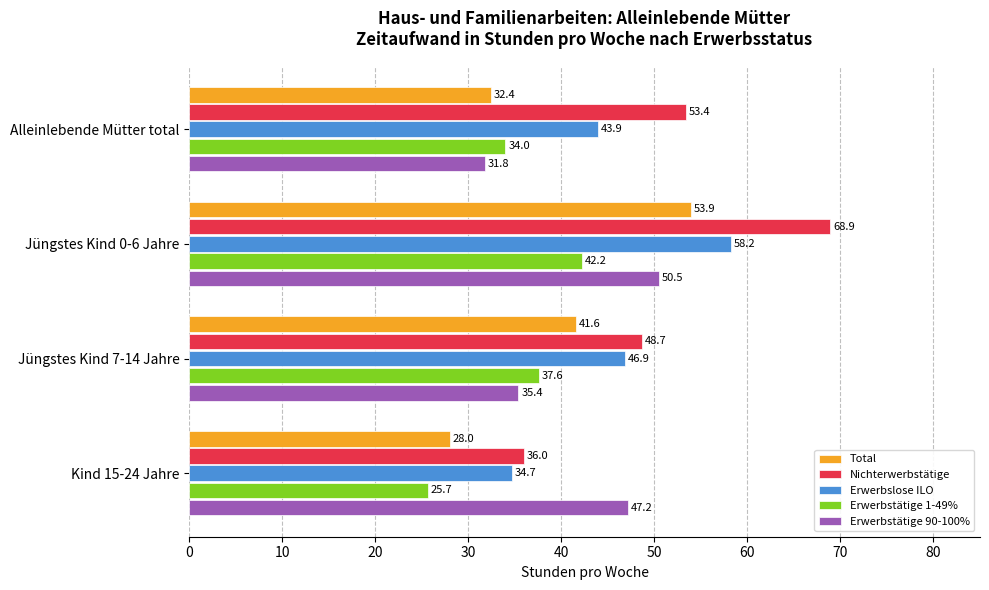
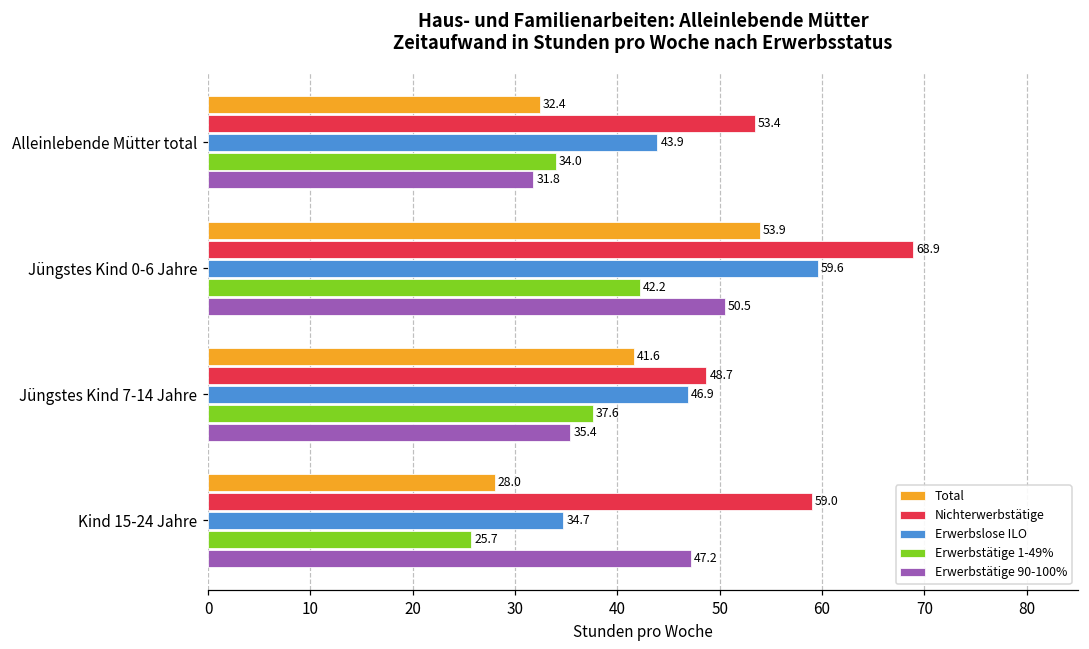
Erwerbslose ILO, Jüngstes Kind 0-6 Jahre: 58.2 -> 59.6
Nichterwerbstätige, Kind 15-24 Jahre: 36.0 -> 59.0
